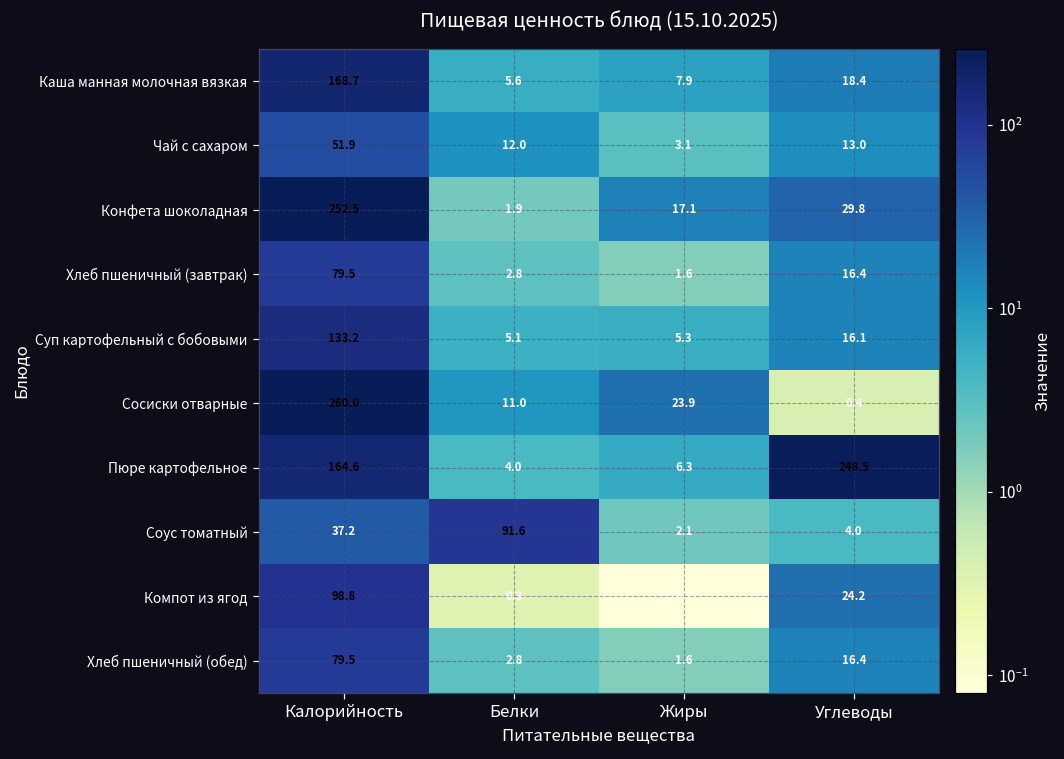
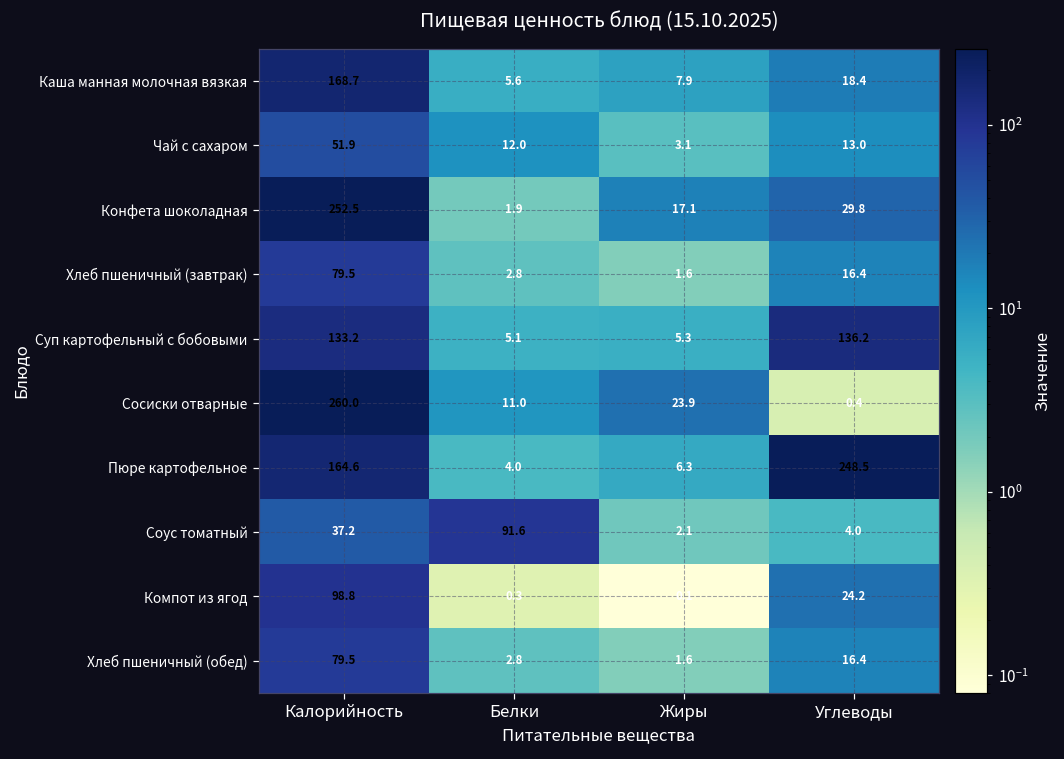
Суп картофельный с бобовыми, Углеводы: 16.1 -> 136.2
